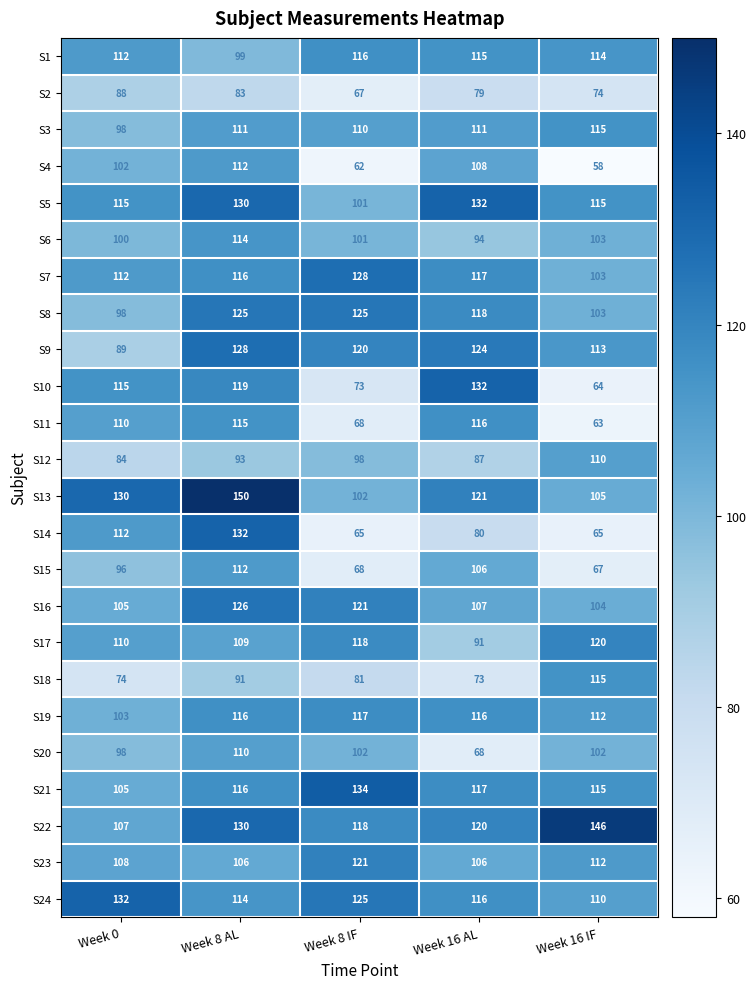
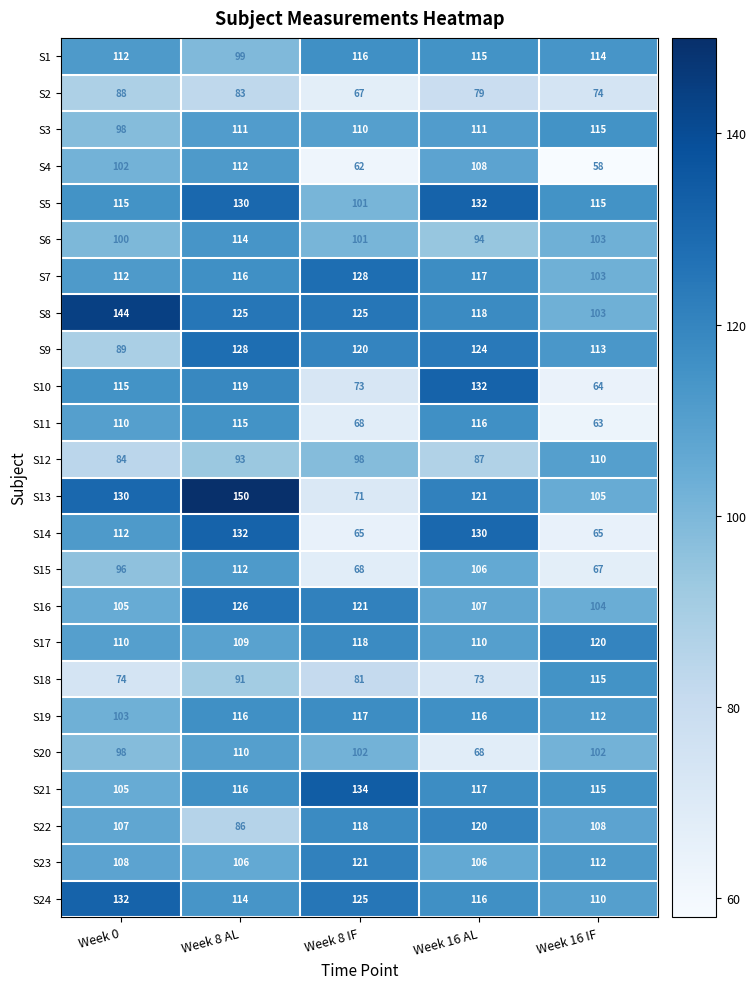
S8, Week 0: 98 -> 144
S13, Week 8 IF: 102 -> 71
S14, Week 16 AL: 80 -> 130
S17, Week 16 AL: 91 -> 110
S22, Week 8 AL: 130 -> 86
S22, Week 16 IF: 146 -> 108
